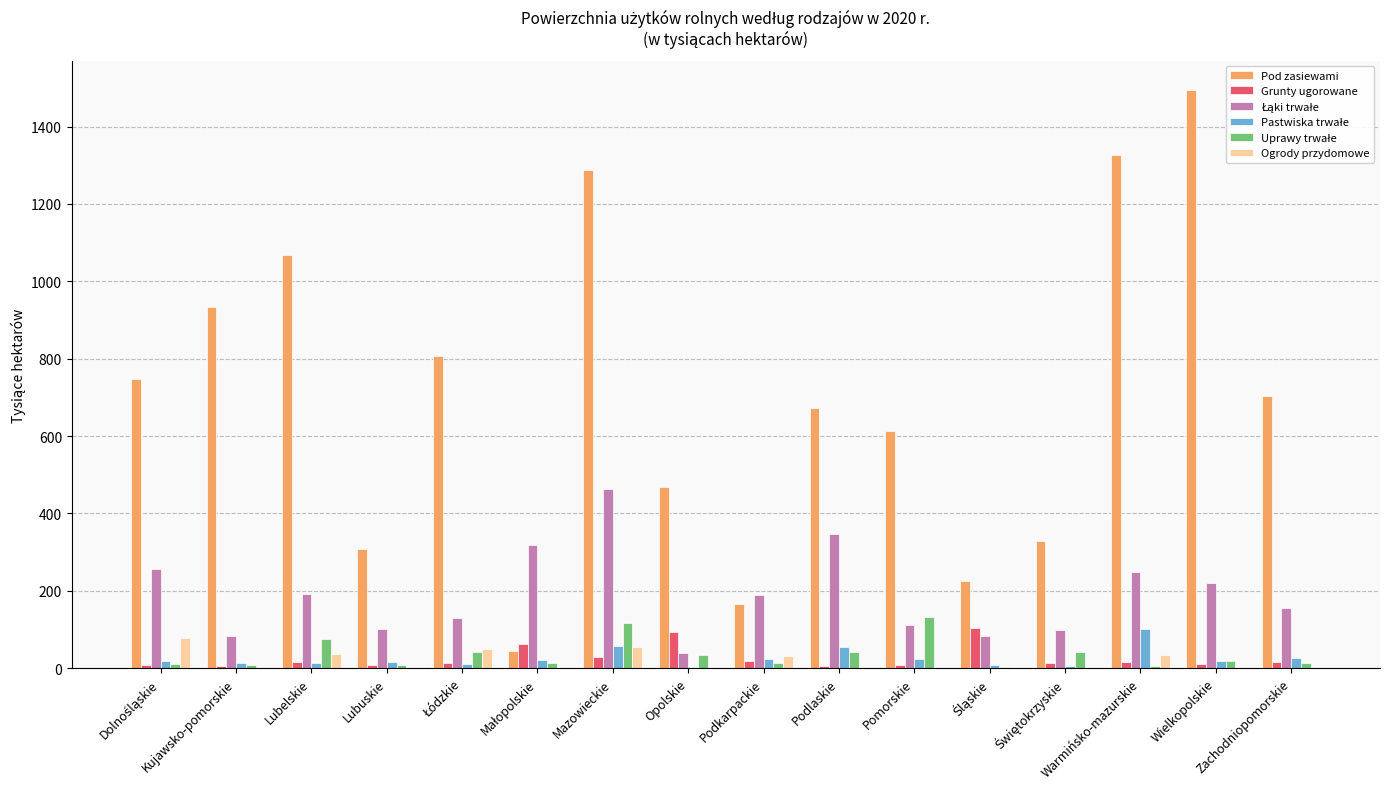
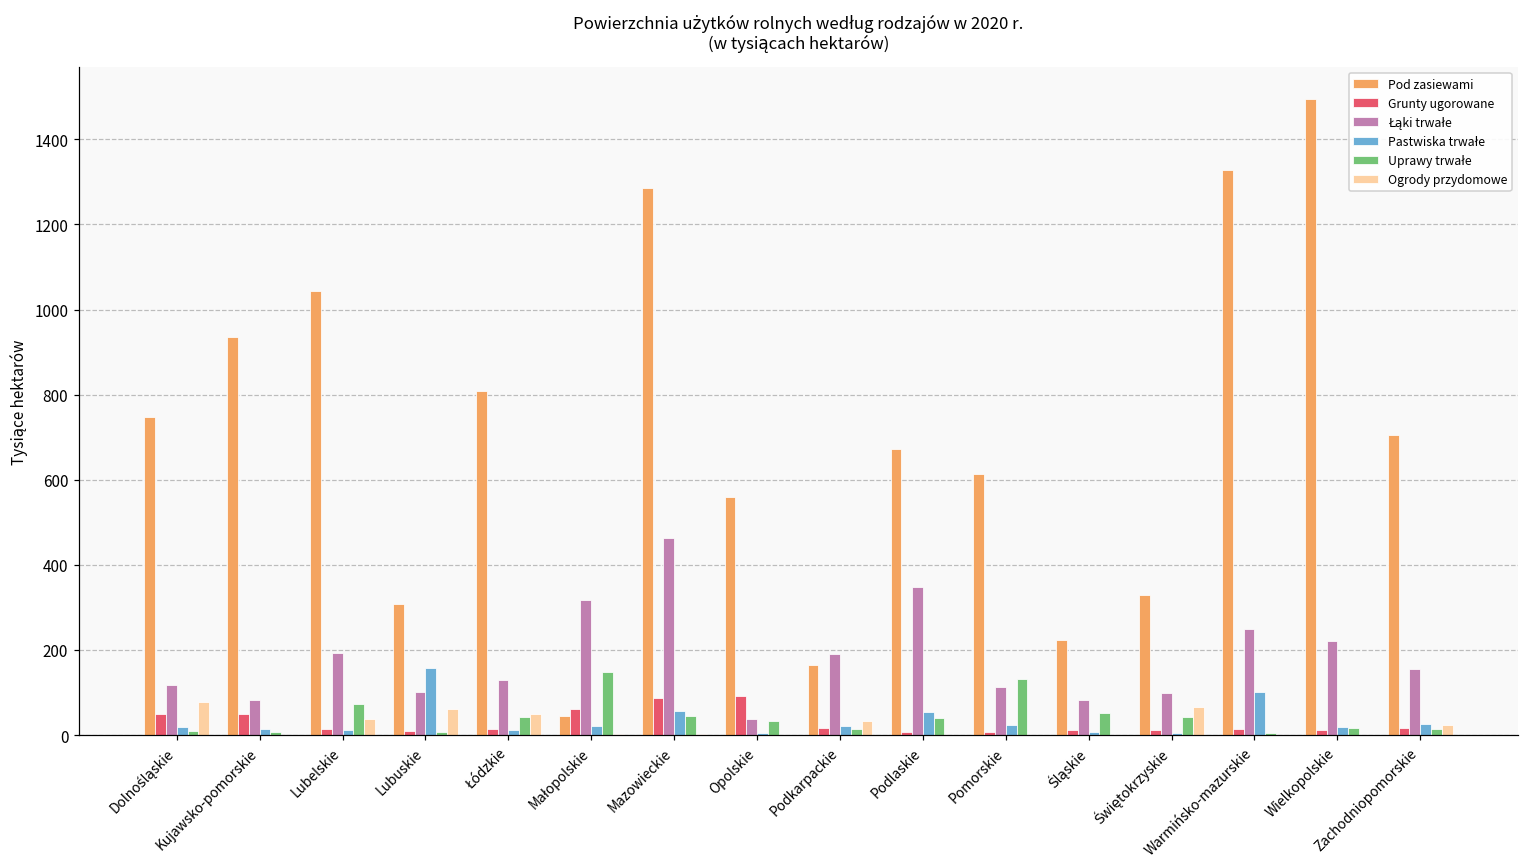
Grunty ugorowane, Dolnośląskie: 10 -> 50
Łąki trwałe, Dolnośląskie: 260 -> 120
Grunty ugorowane, Kujawsko-pomorskie: 0 -> 50
Pod zasiewami, Lubelskie: 1070 -> 1040
Pastwiska trwałe, Lubuskie: 10 -> 160
Ogrody przydomowe, Lubuskie: 0 -> 60
Uprawy trwałe, Małopolskie: 10 -> 150
Grunty ugorowane, Mazowieckie: 30 -> 90
Uprawy trwałe, Mazowieckie: 120 -> 40
Ogrody przydomowe, Mazowieckie: 50 -> 0
Pod zasiewami, Opolskie: 470 -> 560
Grunty ugorowane, Śląskie: 100 -> 10
Uprawy trwałe, Śląskie: 0 -> 50
Ogrody przydomowe, Świętokrzyskie: 0 -> 70
Ogrody przydomowe, Warmińsko-mazurskie: 40 -> 0
Ogrody przydomowe, Zachodniopomorskie: 0 -> 20
